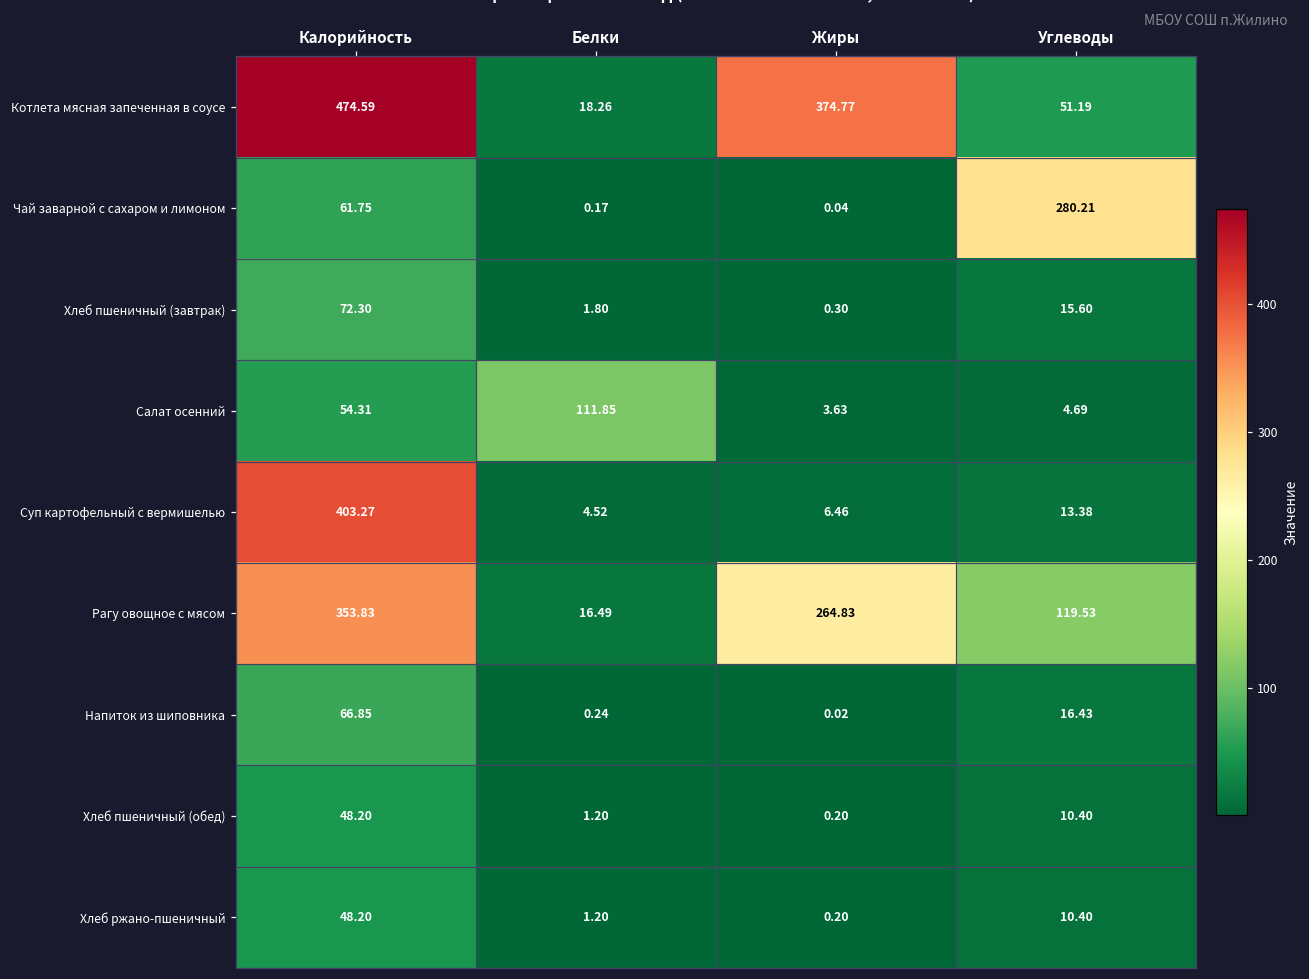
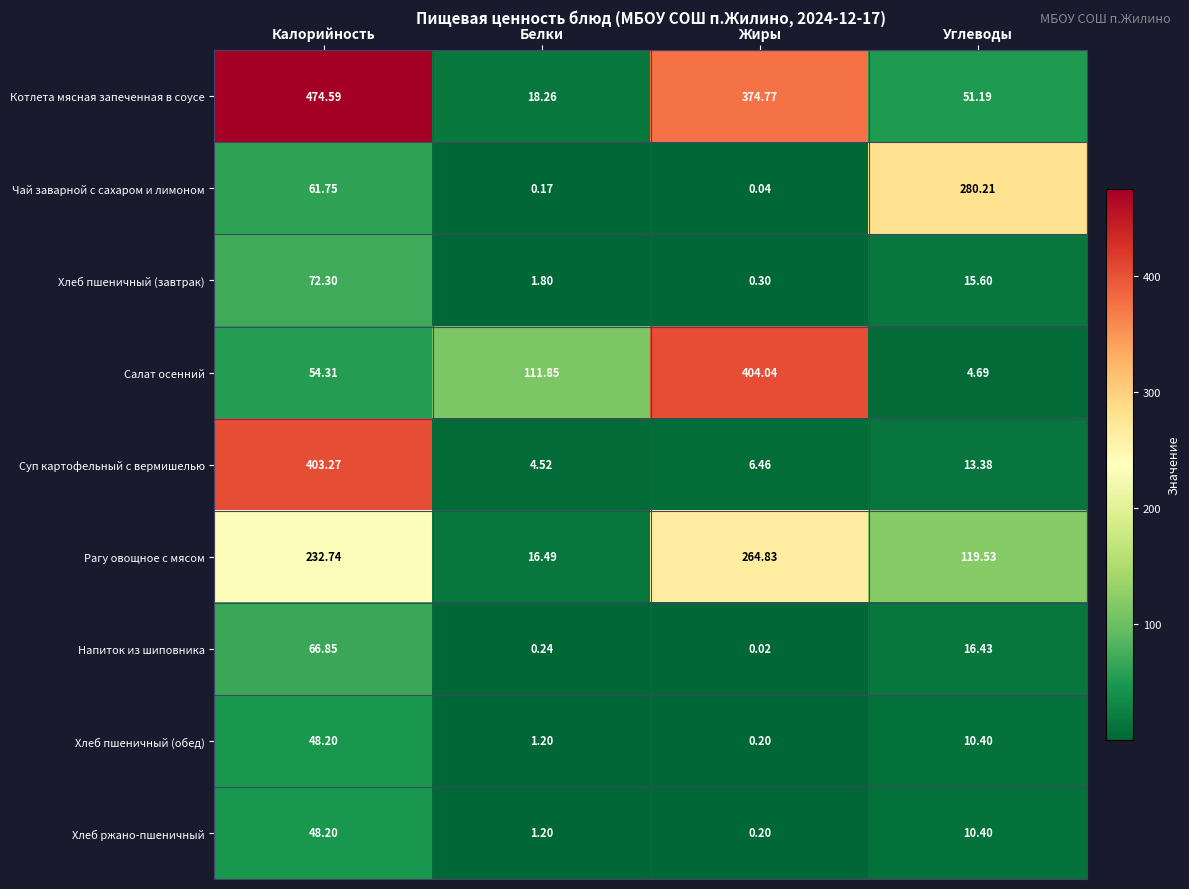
Салат осенний, Жиры: 3.63 -> 404.04
Рагу овощное с мясом, Калорийность: 353.83 -> 232.74
